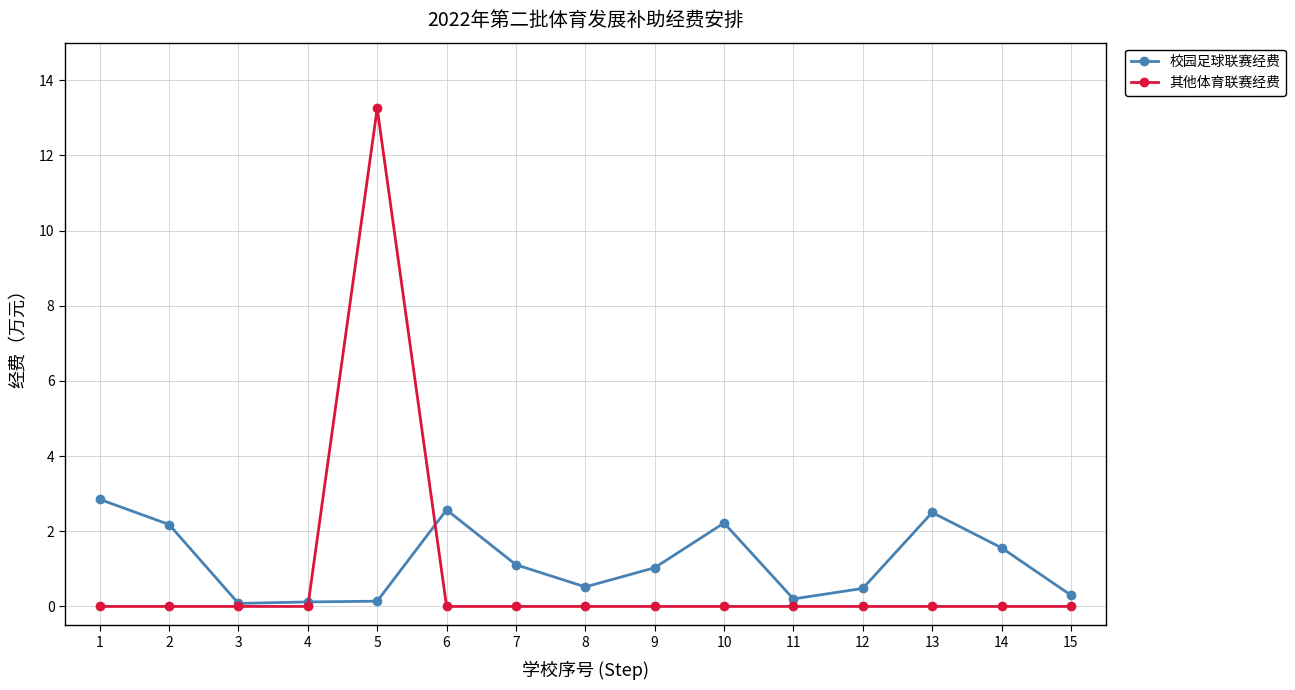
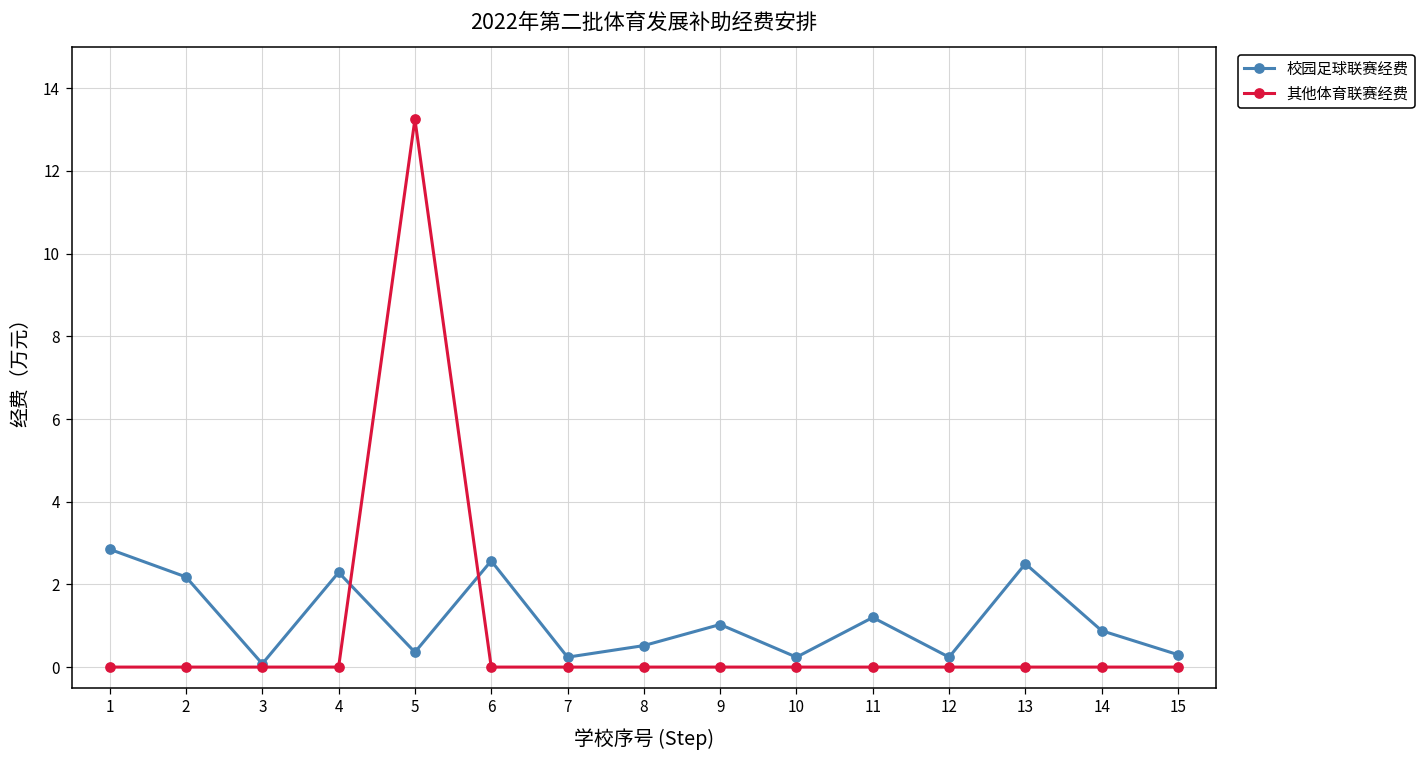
校园足球联赛经费, 4: 0.1 -> 2.3
校园足球联赛经费, 5: 0.1 -> 0.4
校园足球联赛经费, 7: 1.1 -> 0.2
校园足球联赛经费, 10: 2.2 -> 0.2
校园足球联赛经费, 11: 0.2 -> 1.2
校园足球联赛经费, 12: 0.5 -> 0.2
校园足球联赛经费, 14: 1.6 -> 0.9
